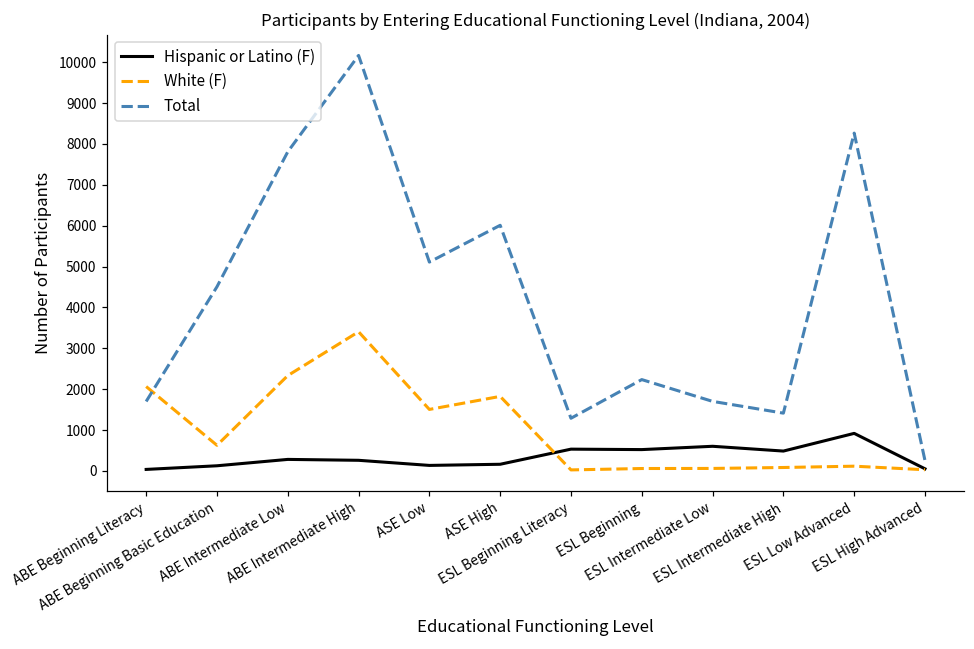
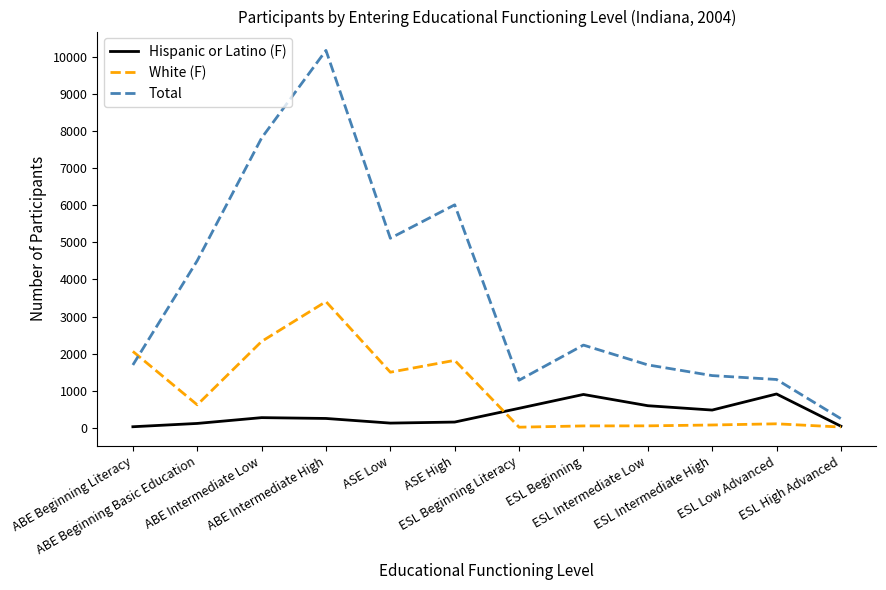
Hispanic or Latino (F), ESL Beginning: 500 -> 900
Total, ESL Low Advanced: 8300 -> 1300
